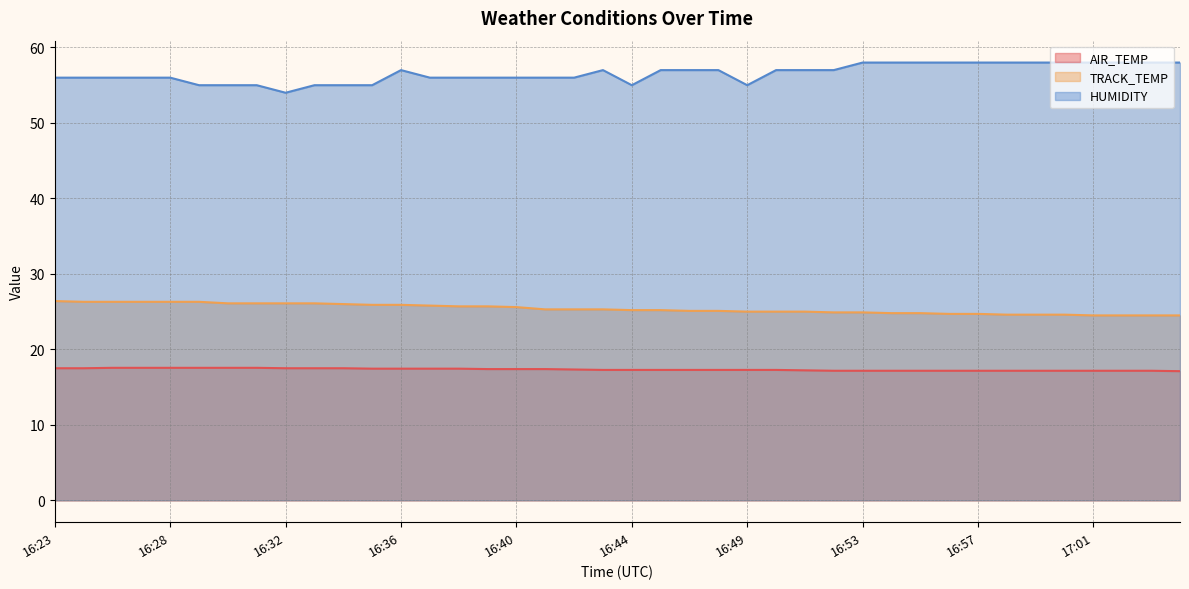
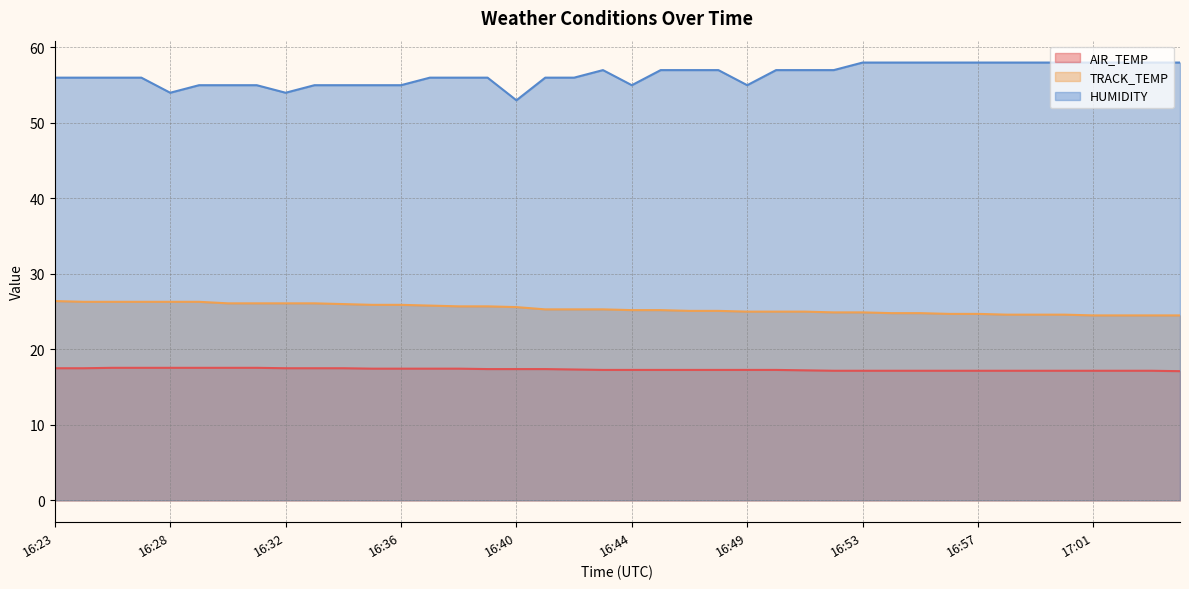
HUMIDITY, 16:28: 56 -> 54
HUMIDITY, 16:36: 57 -> 55
HUMIDITY, 16:40: 56 -> 53
